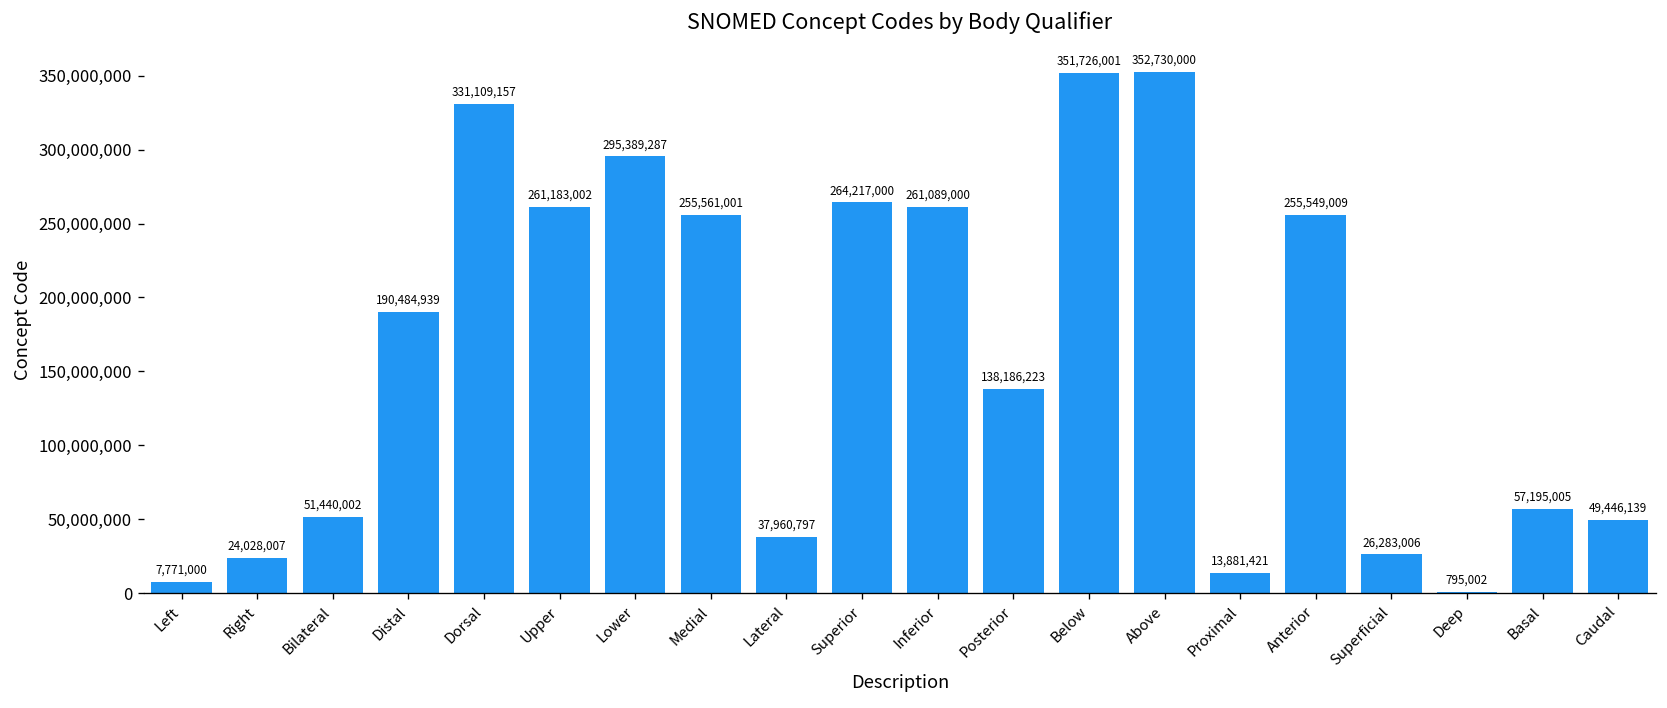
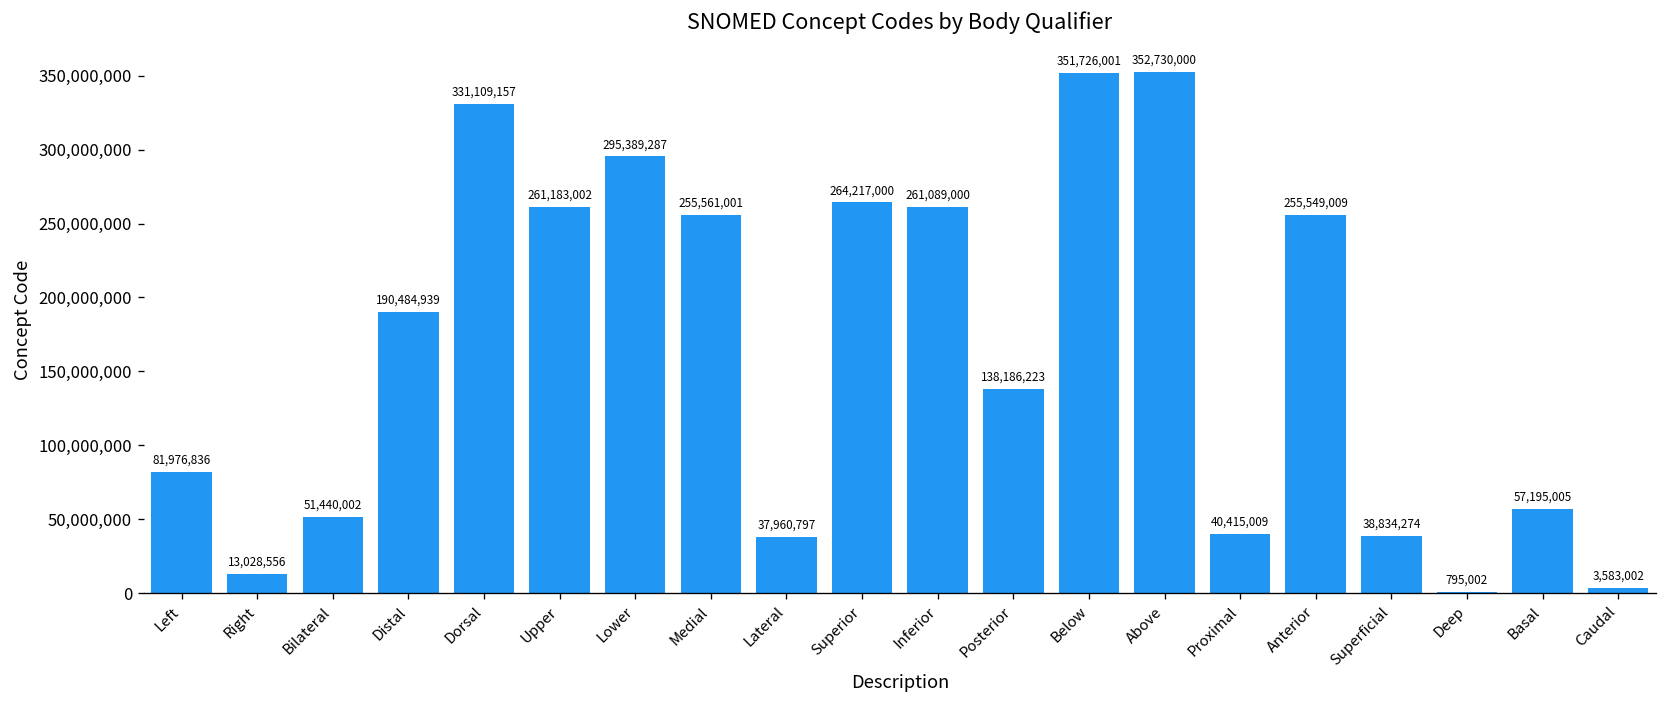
Left: 7,771,000 -> 81,976,836
Right: 24,028,007 -> 13,028,556
Proximal: 13,881,421 -> 40,415,009
Superficial: 26,283,006 -> 38,834,274
Caudal: 49,446,139 -> 3,583,002
